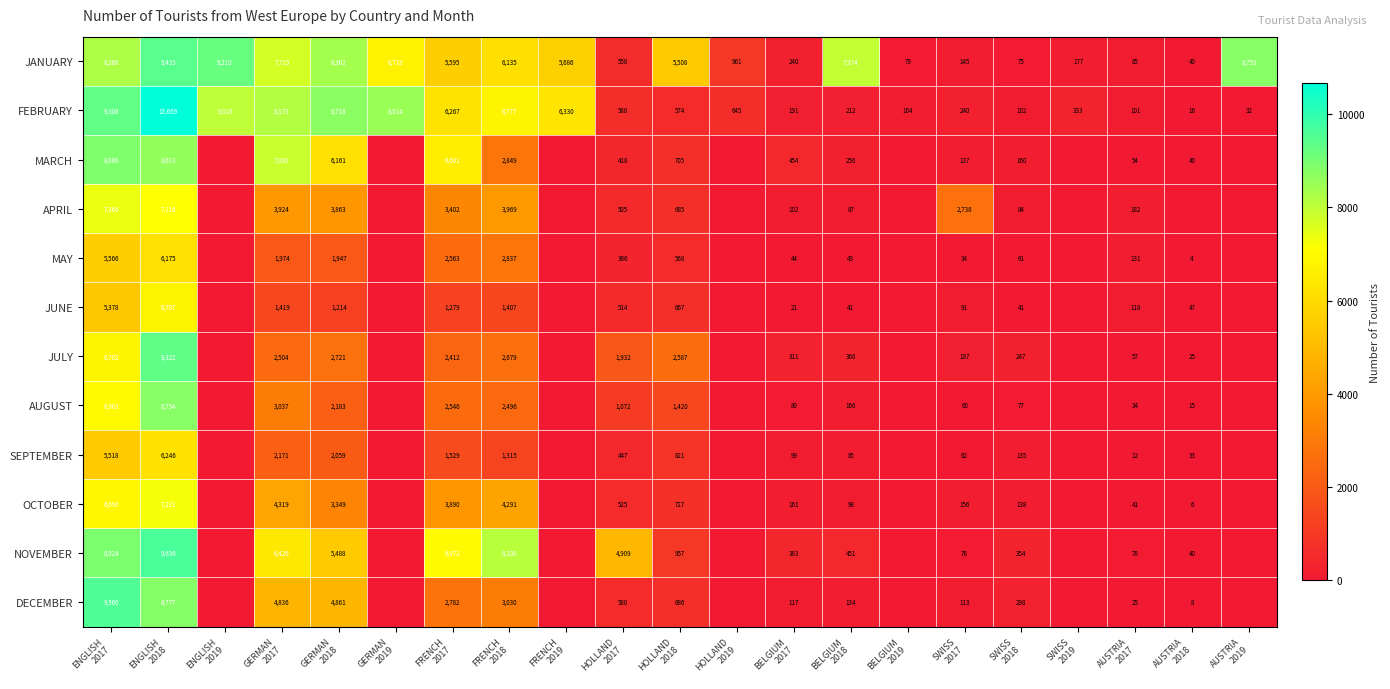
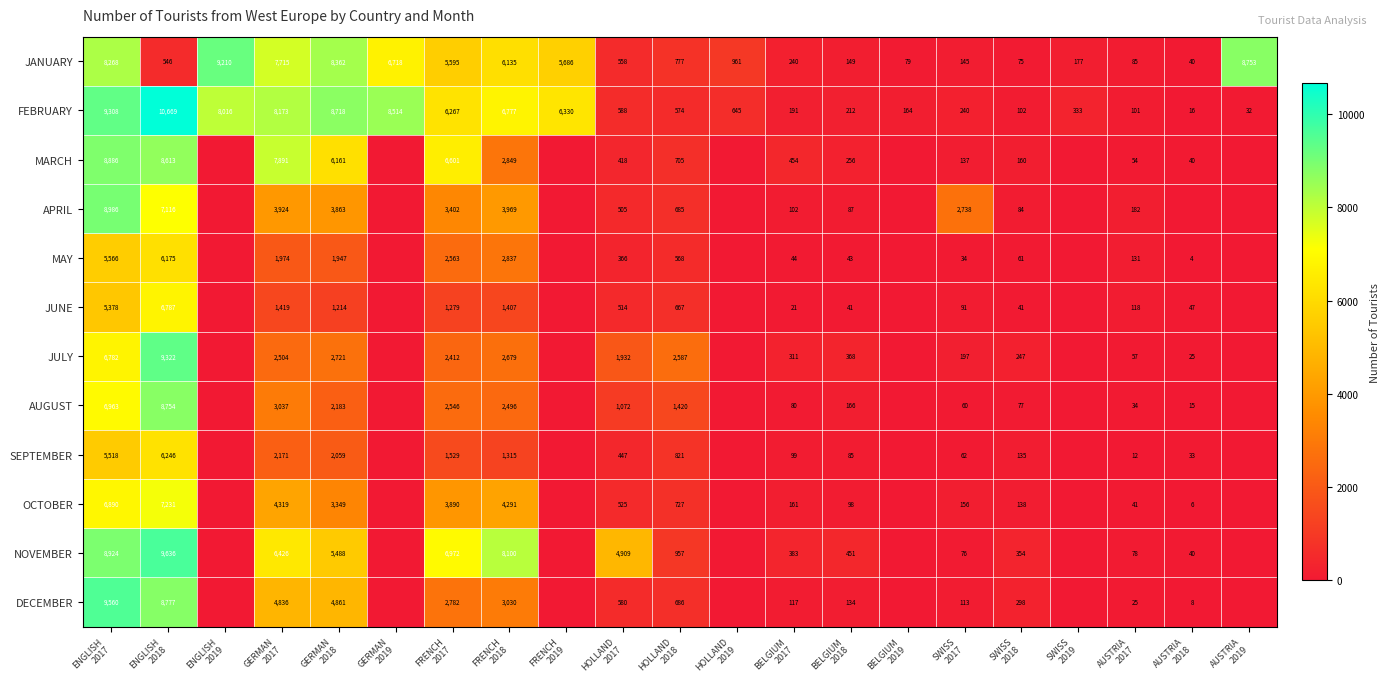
JANUARY, ENGLISH 2018: 9,433 -> 546
JANUARY, HOLLAND 2018: 5,508 -> 777
JANUARY, BELGIUM 2018: 7,974 -> 149
APRIL, ENGLISH 2017: 7,366 -> 8,986
